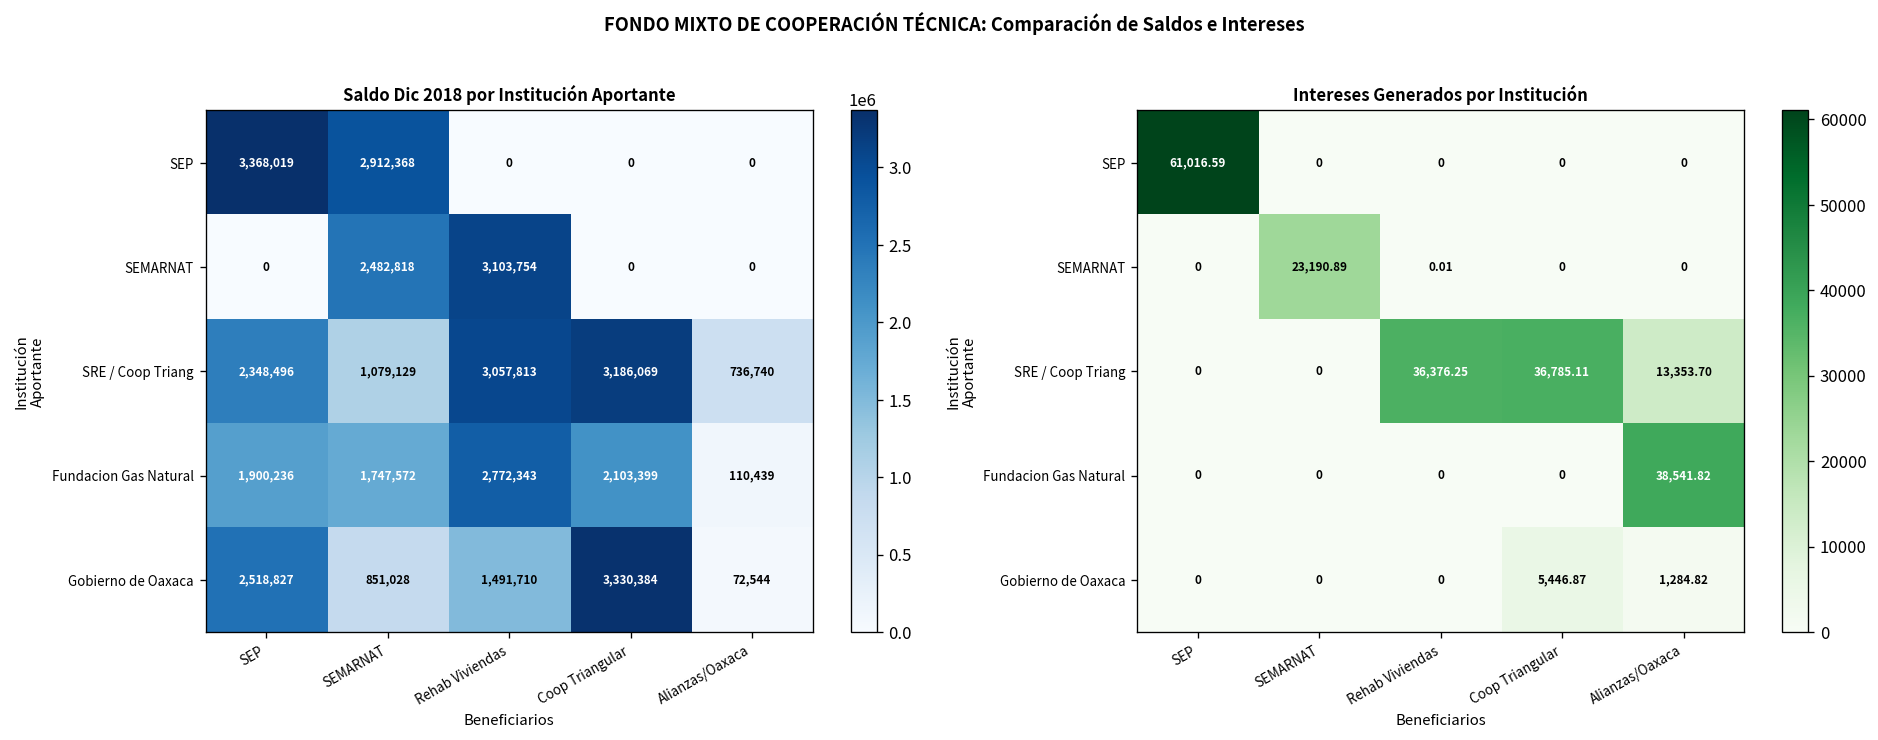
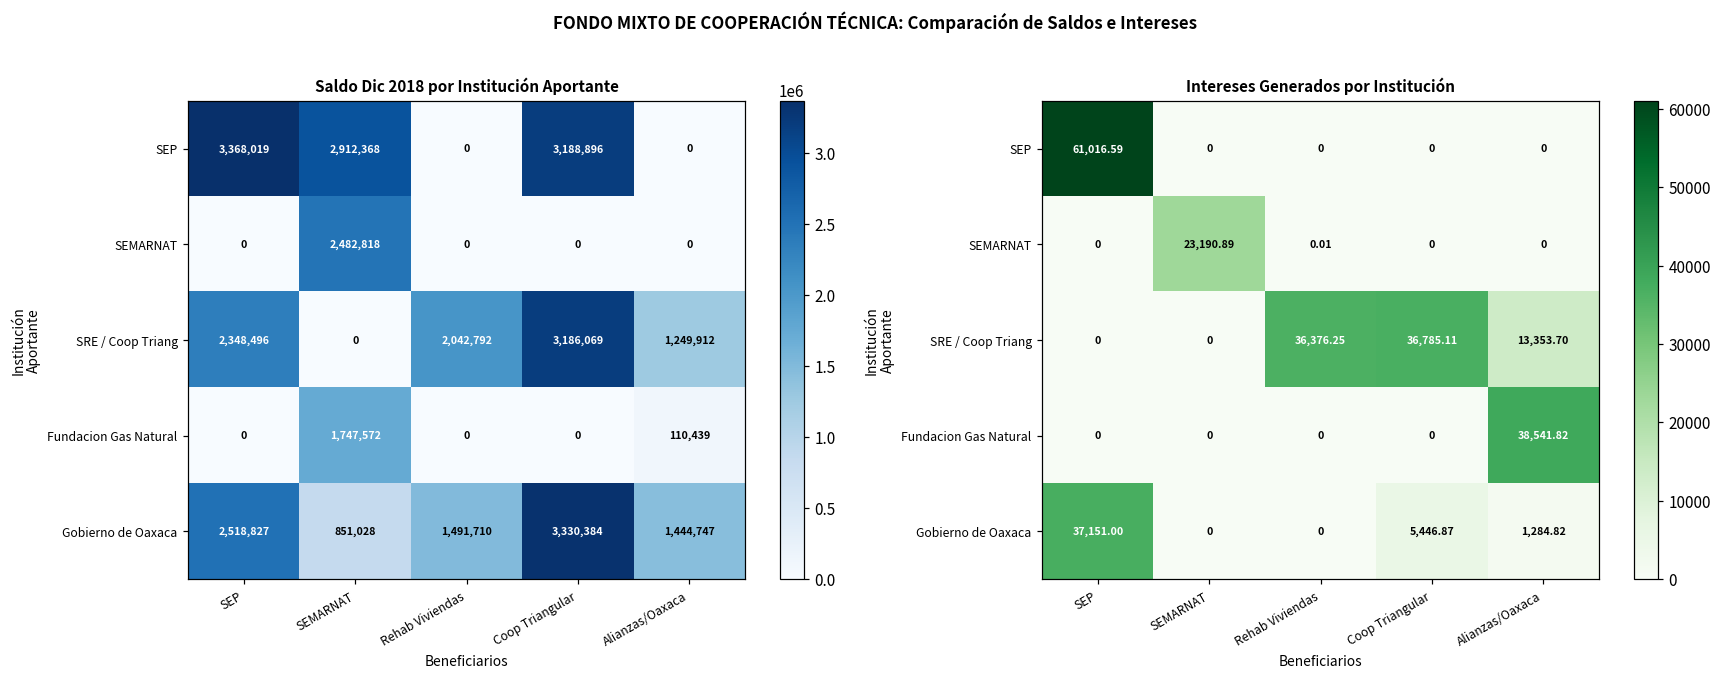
Saldo Dic 2018 por Institución Aportante, SEP, Coop Triangular: 0 -> 3,188,896
Saldo Dic 2018 por Institución Aportante, SEMARNAT, Rehab Viviendas: 3,103,754 -> 0
Saldo Dic 2018 por Institución Aportante, SRE / Coop Triang, SEMARNAT: 1,079,129 -> 0
Saldo Dic 2018 por Institución Aportante, SRE / Coop Triang, Rehab Viviendas: 3,057,813 -> 2,042,792
Saldo Dic 2018 por Institución Aportante, SRE / Coop Triang, Alianzas/Oaxaca: 736,740 -> 1,249,912
Saldo Dic 2018 por Institución Aportante, Fundacion Gas Natural, SEP: 1,900,236 -> 0
Saldo Dic 2018 por Institución Aportante, Fundacion Gas Natural, Rehab Viviendas: 2,772,343 -> 0
Saldo Dic 2018 por Institución Aportante, Fundacion Gas Natural, Coop Triangular: 2,103,399 -> 0
Saldo Dic 2018 por Institución Aportante, Gobierno de Oaxaca, Alianzas/Oaxaca: 72,544 -> 1,444,747
Intereses Generados por Institución, Gobierno de Oaxaca, SEP: 0 -> 37,151.00
